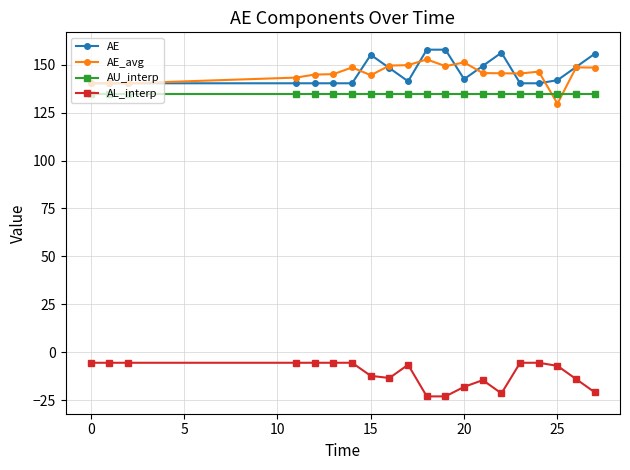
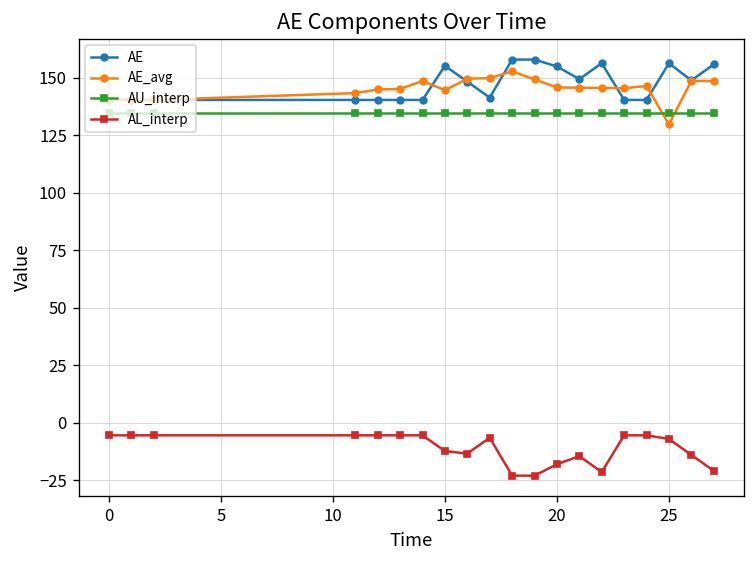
AE, 20: 142 -> 155
AE_avg, 20: 151 -> 146
AE, 25: 142 -> 156
